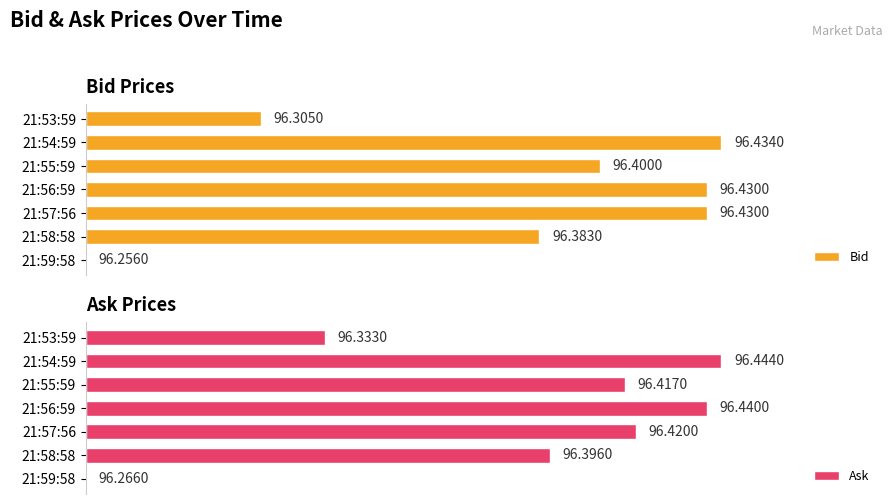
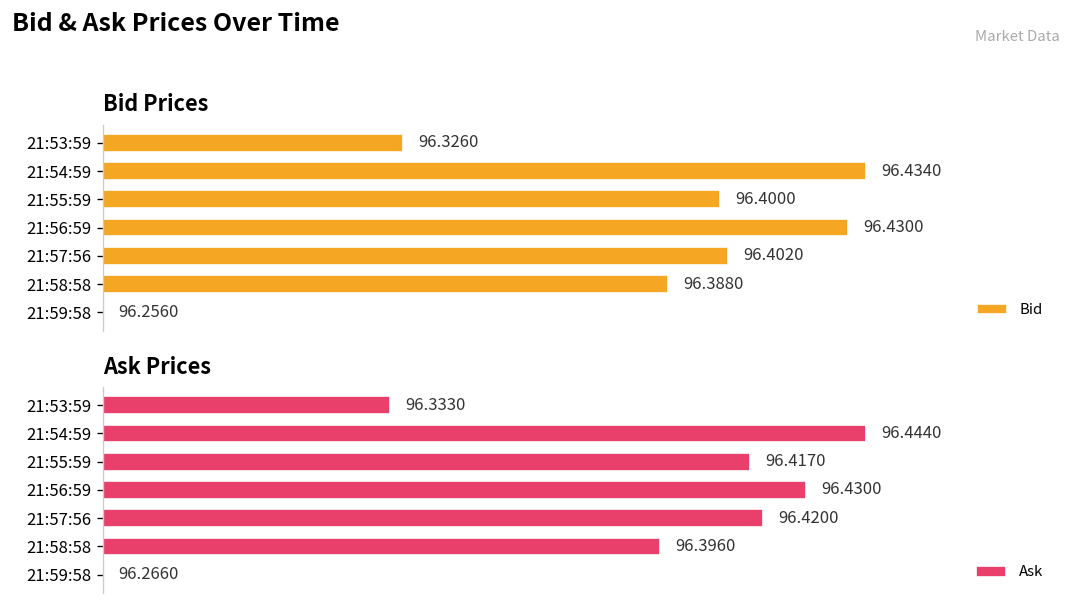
Bid Prices, 21:53:59: 96.3050 -> 96.3260
Bid Prices, 21:57:56: 96.4300 -> 96.4020
Bid Prices, 21:58:58: 96.3830 -> 96.3880
Ask Prices, 21:56:59: 96.4400 -> 96.4300
